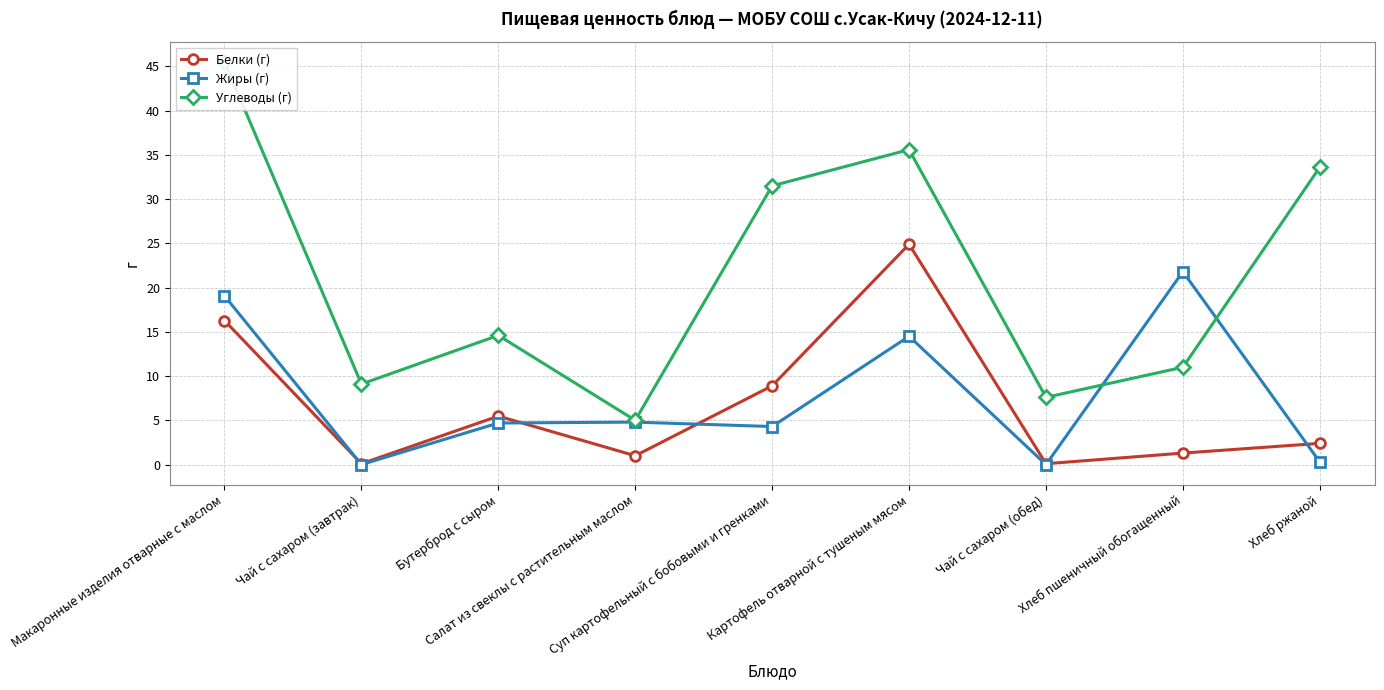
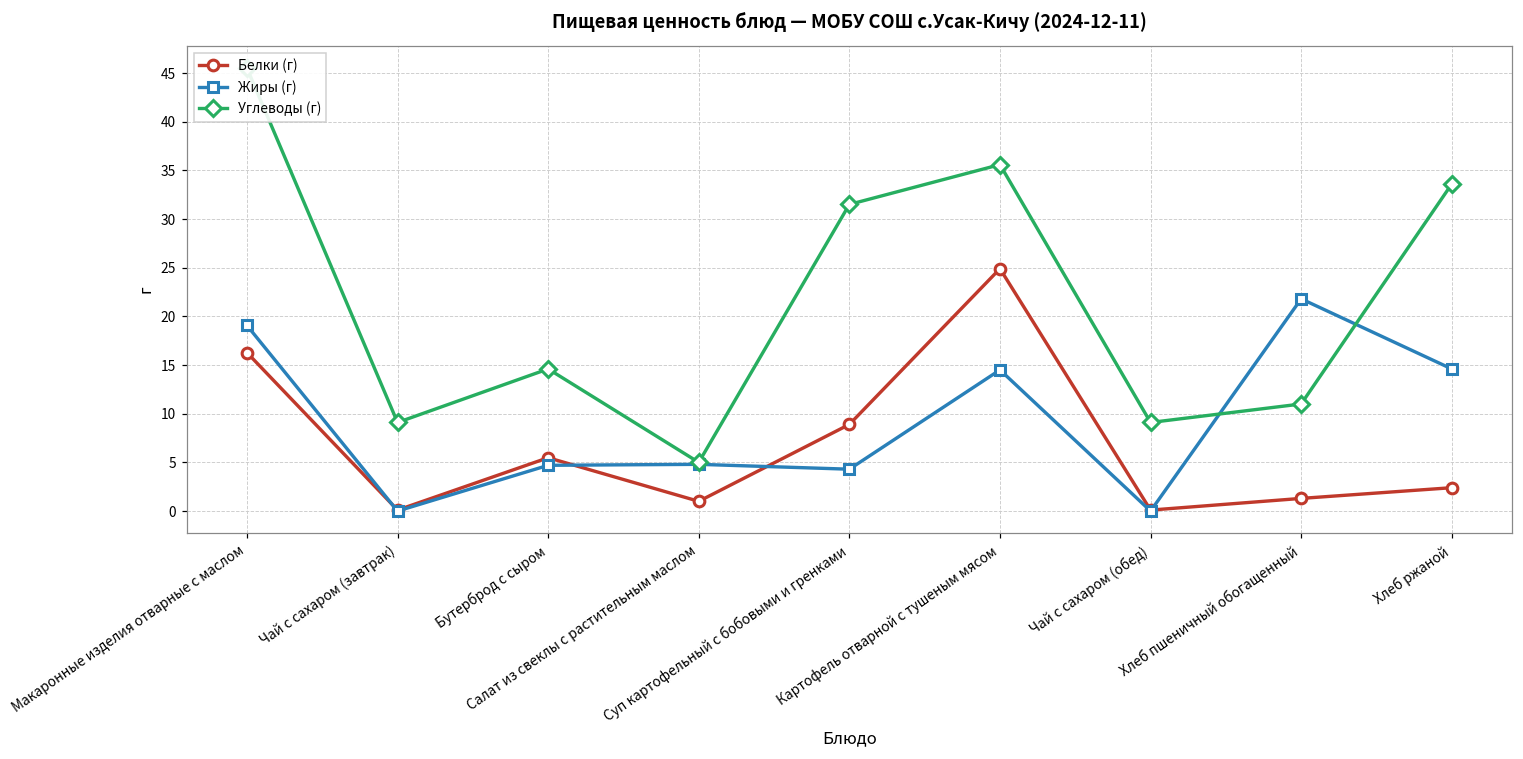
Углеводы (г), Чай с сахаром (обед): 8 -> 9
Жиры (г), Хлеб ржаной: 0 -> 15
